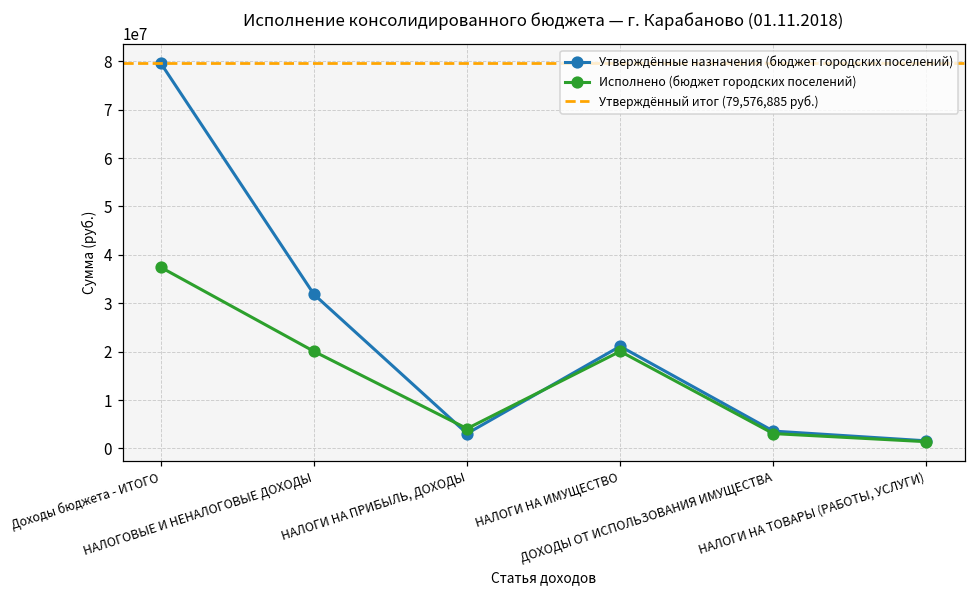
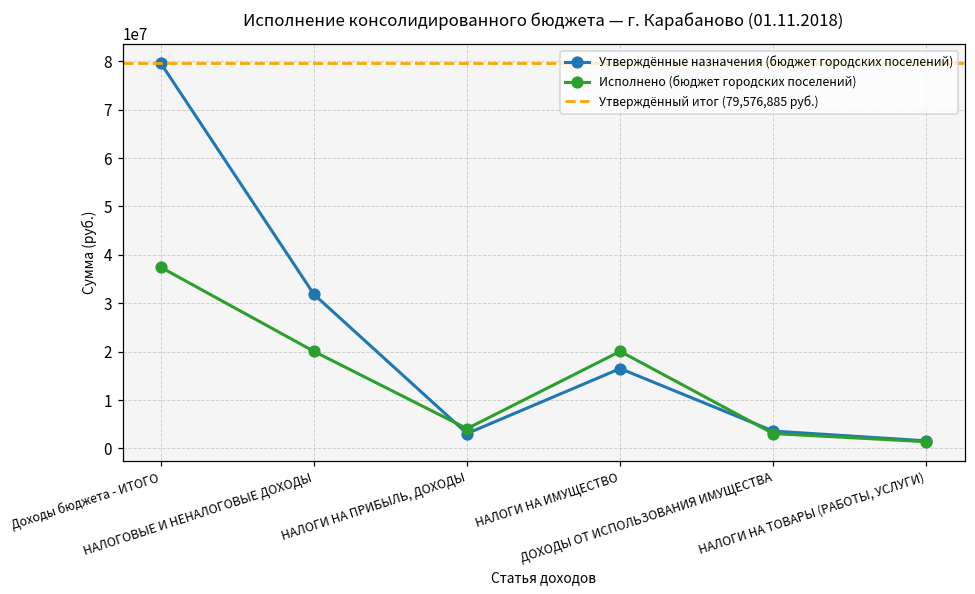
Утверждённые назначения (бюджет городских поселений), НАЛОГИ НА ИМУЩЕСТВО: 21000000 -> 17000000
